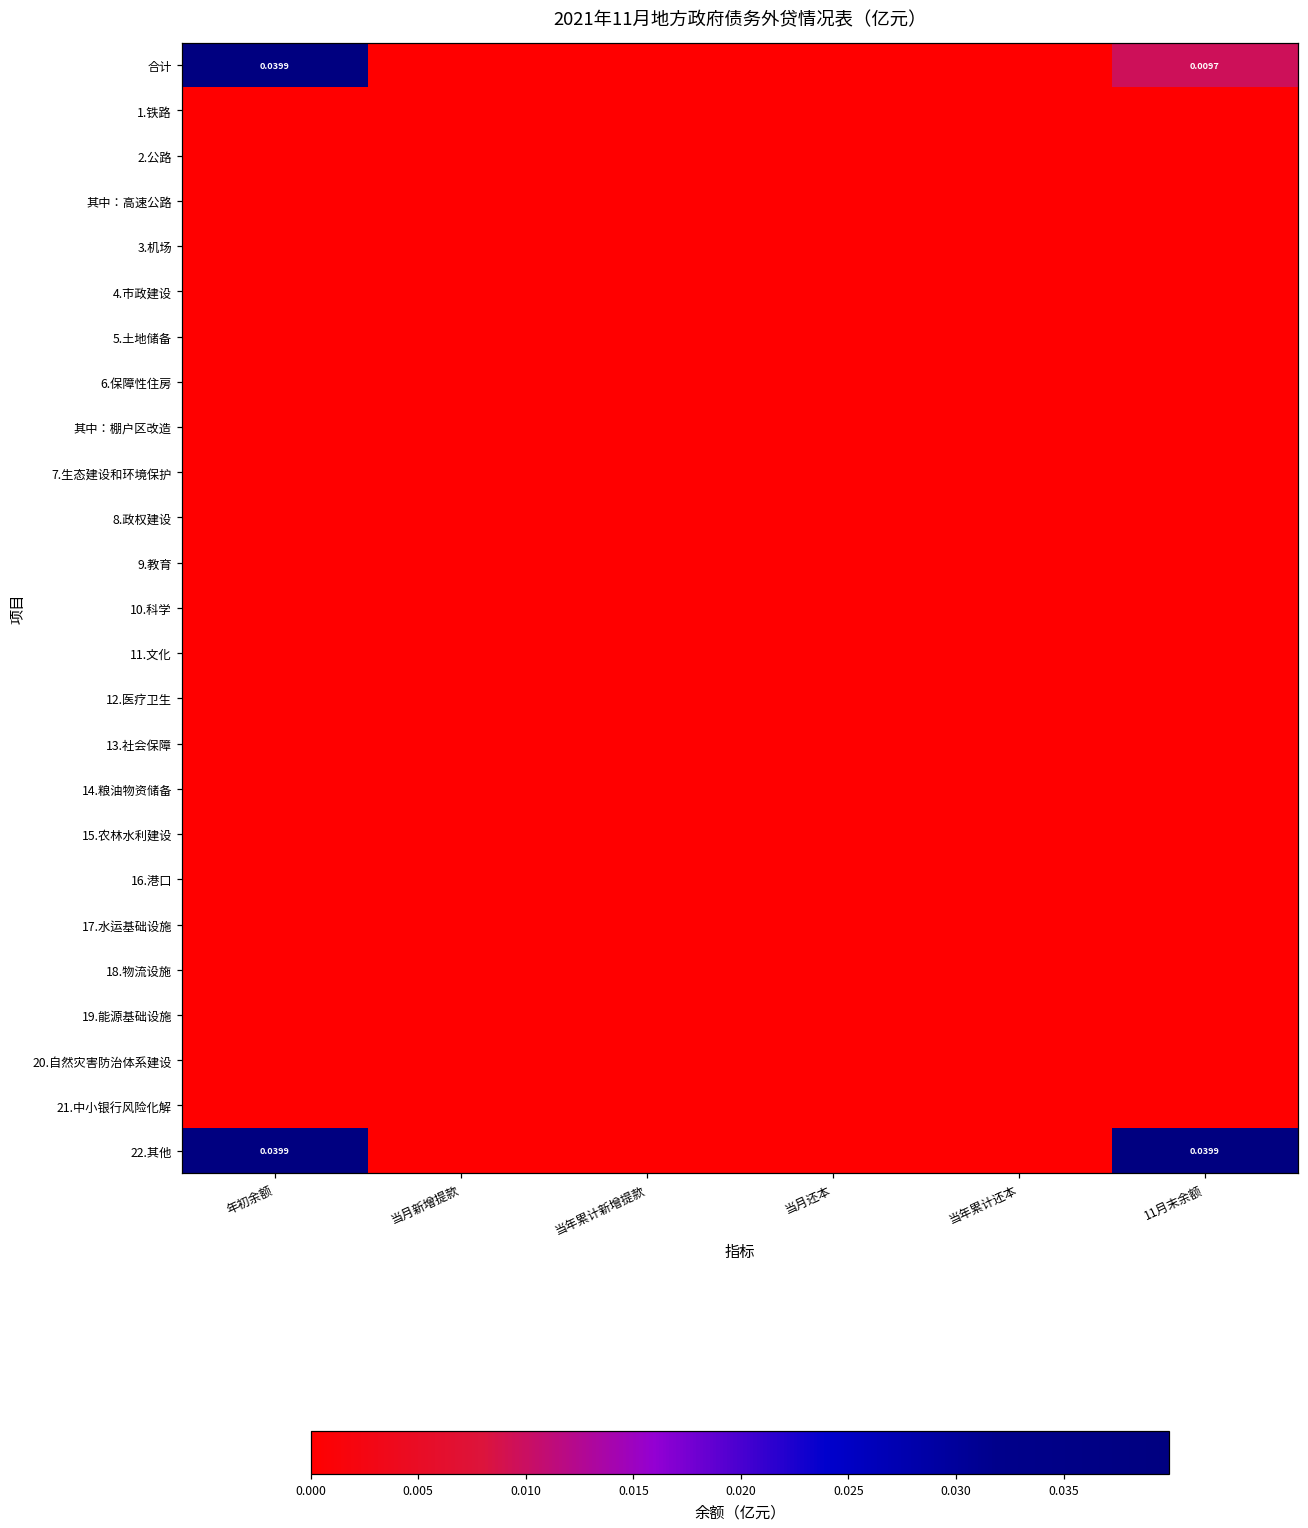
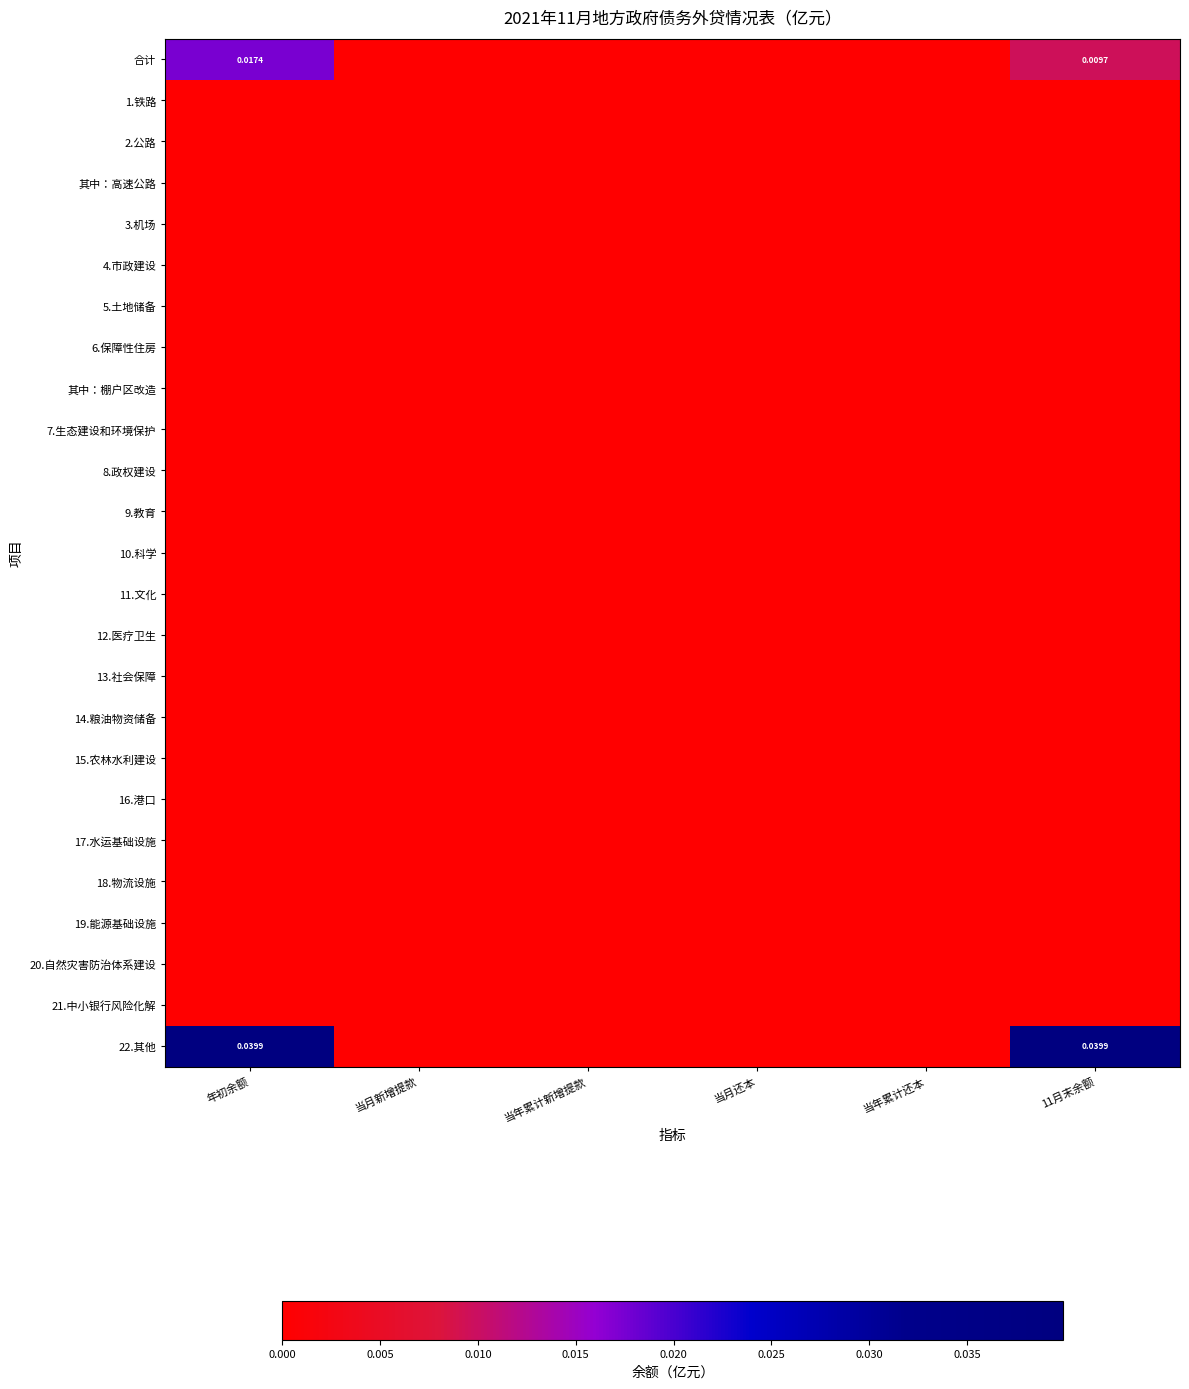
合计, 年初余额: 0.0399 -> 0.0174
